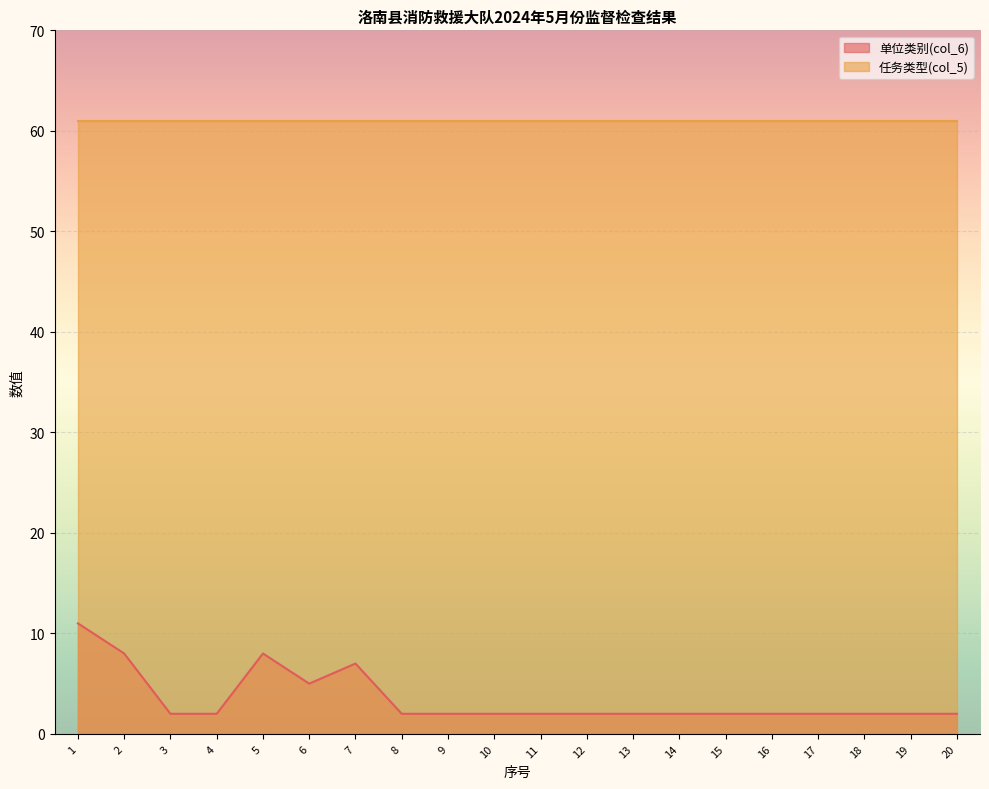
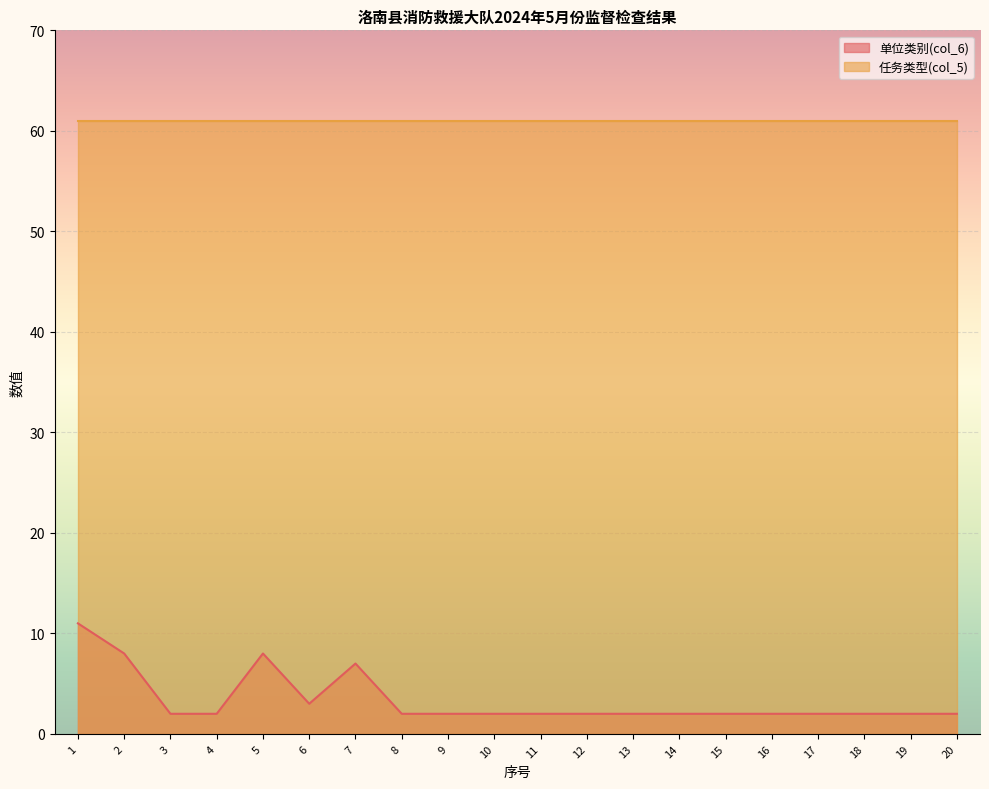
单位类别(col_6), 6: 5 -> 3
